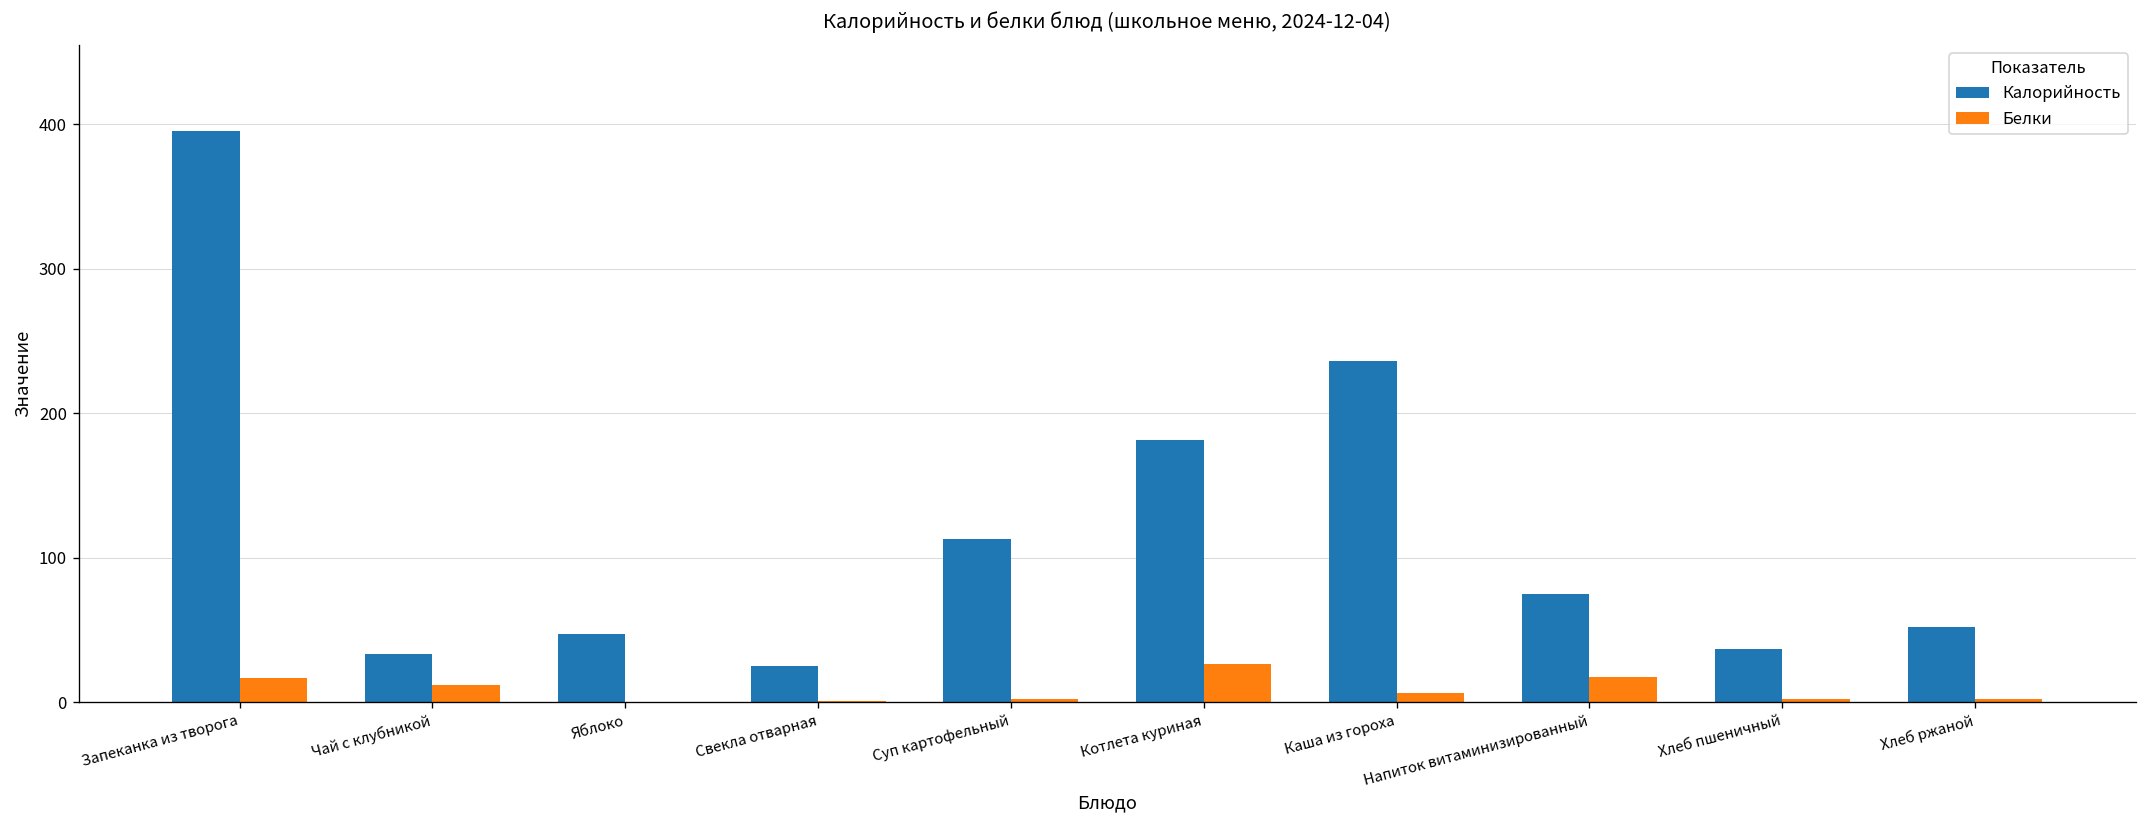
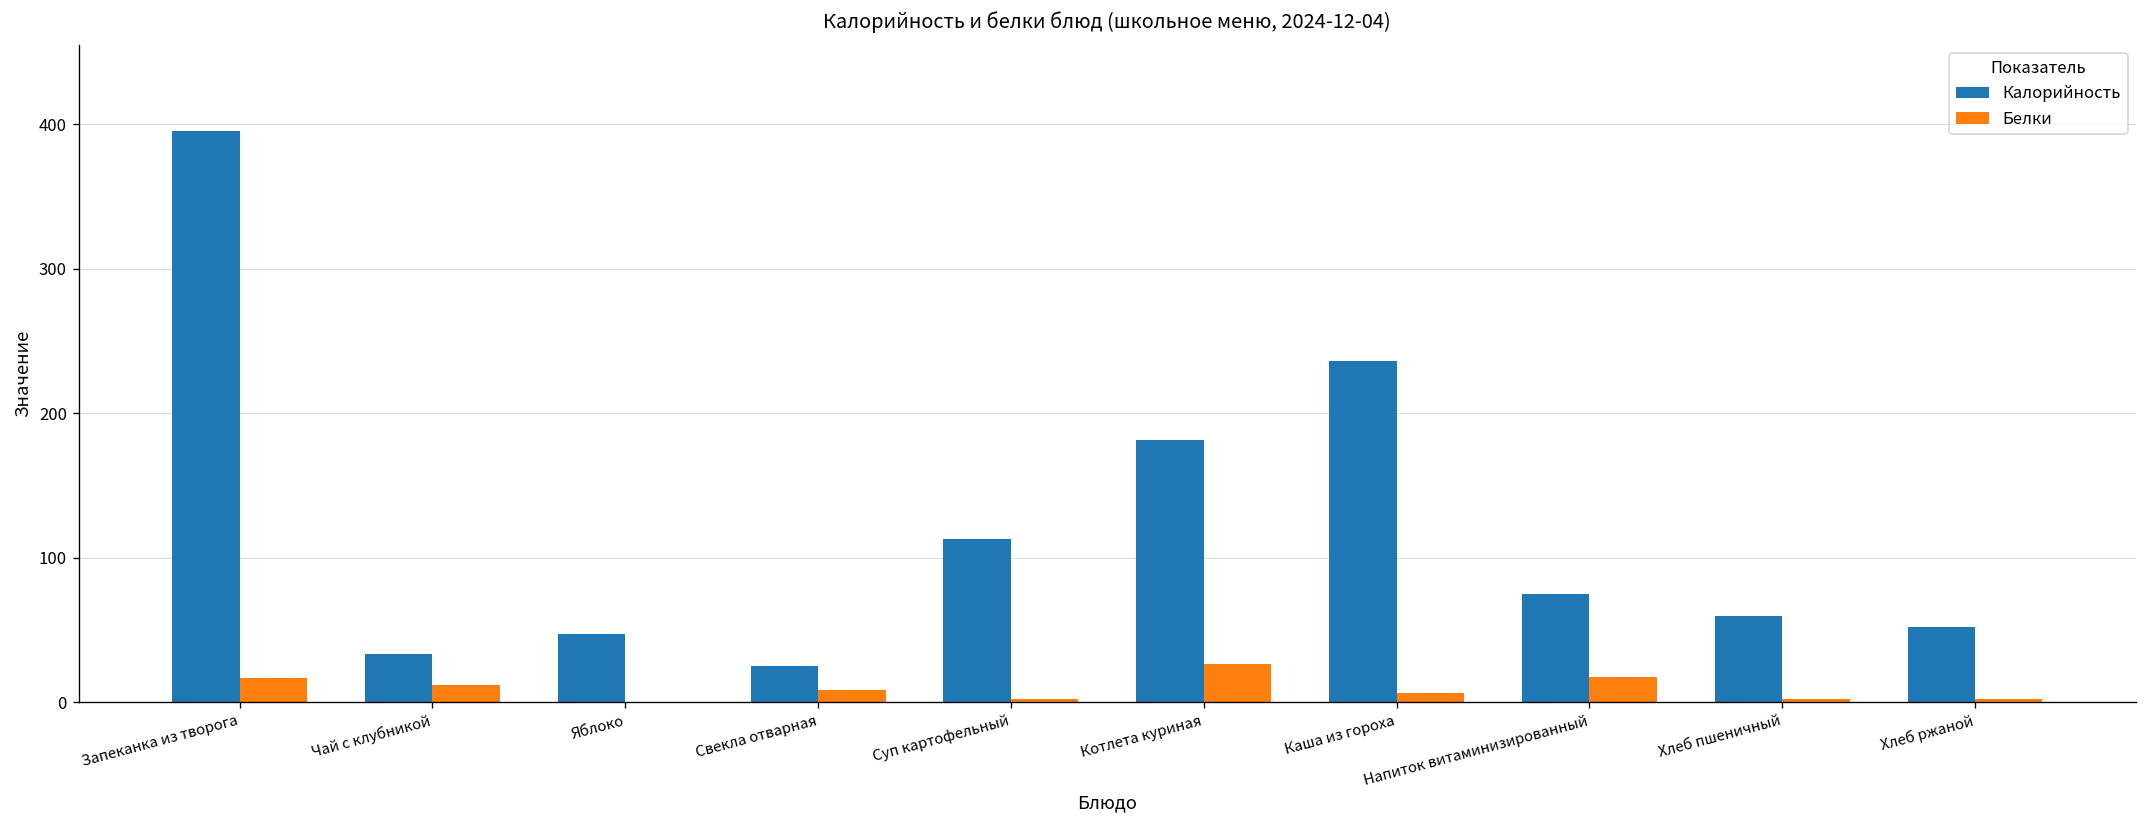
Белки, Свекла отварная: 1 -> 9
Калорийность, Хлеб пшеничный: 37 -> 60
